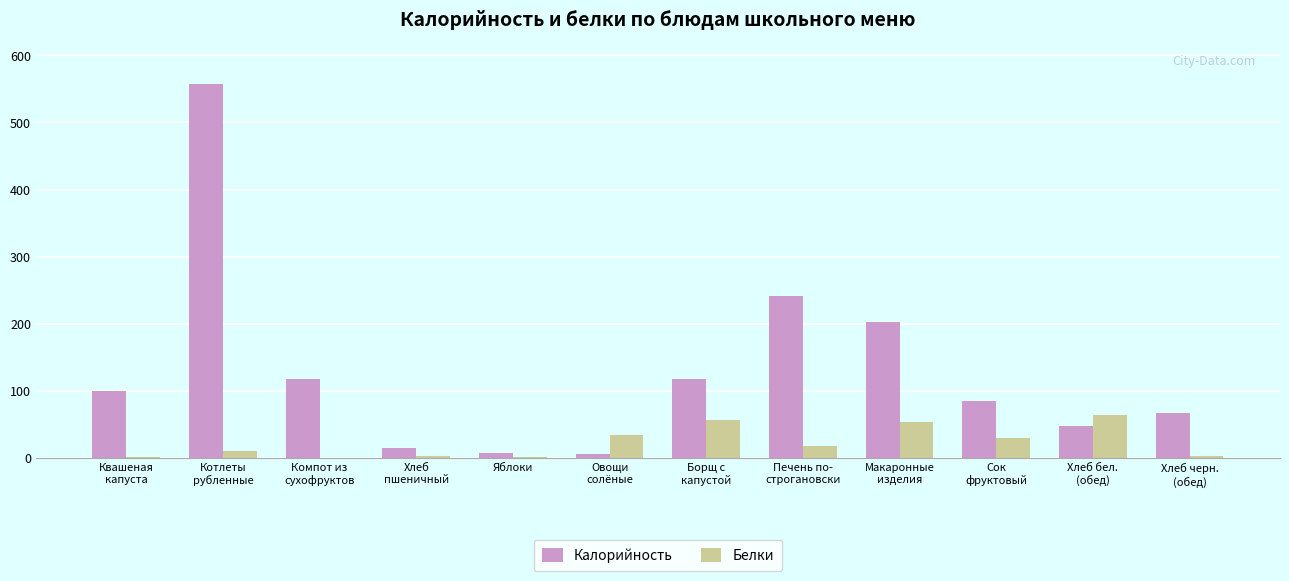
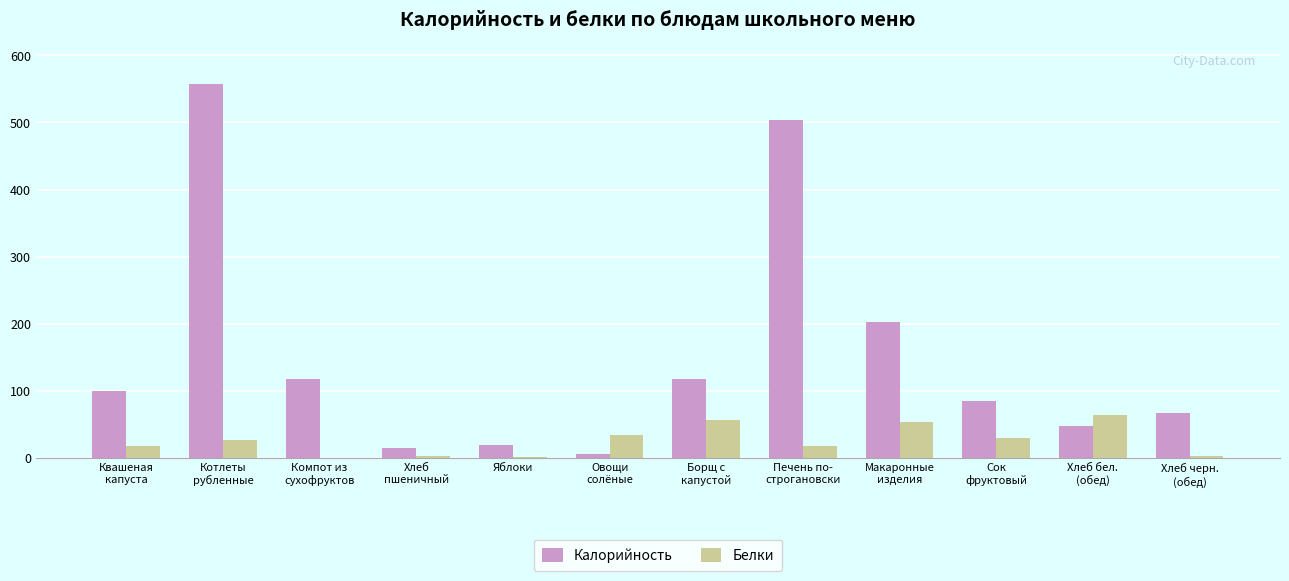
Белки, Квашеная капуста: 0 -> 20
Белки, Котлеты рубленные: 10 -> 30
Калорийность, Яблоки: 10 -> 20
Калорийность, Печень по- строгановски: 240 -> 500
